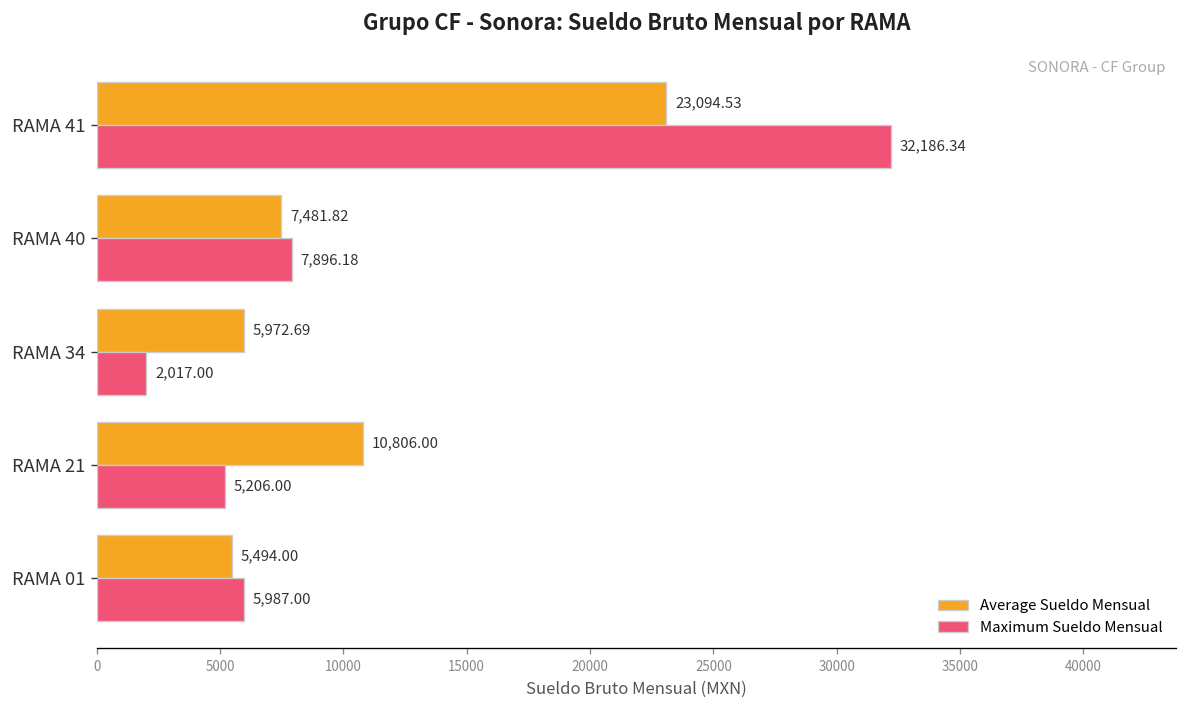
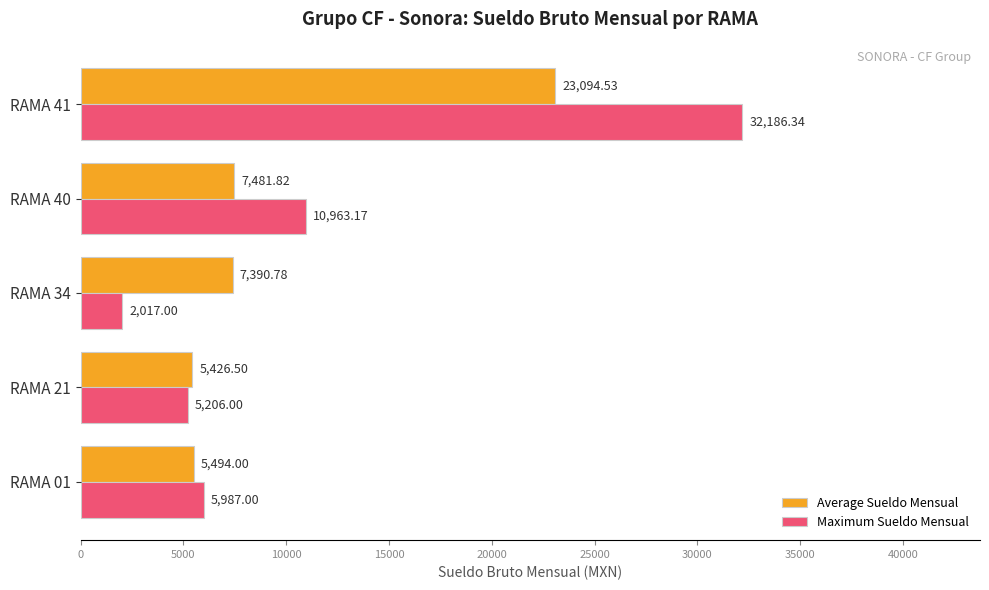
Maximum Sueldo Mensual, RAMA 40: 7,896.18 -> 10,963.17
Average Sueldo Mensual, RAMA 34: 5,972.69 -> 7,390.78
Average Sueldo Mensual, RAMA 21: 10,806.00 -> 5,426.50
